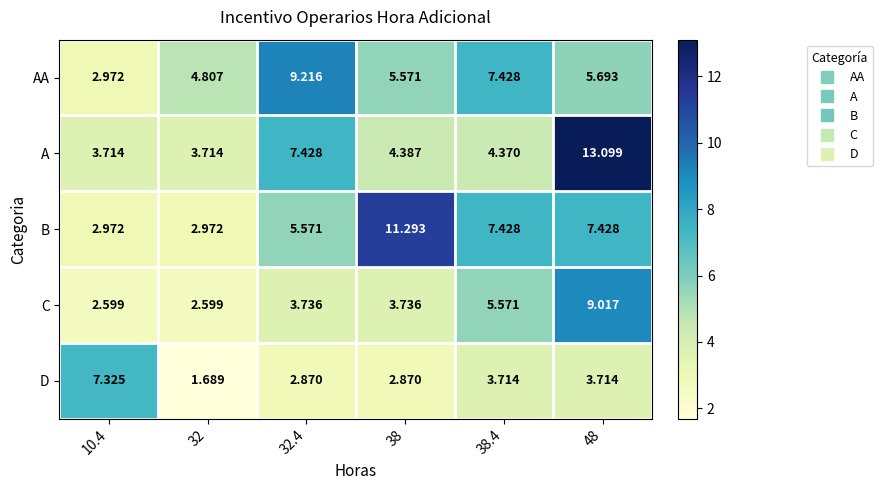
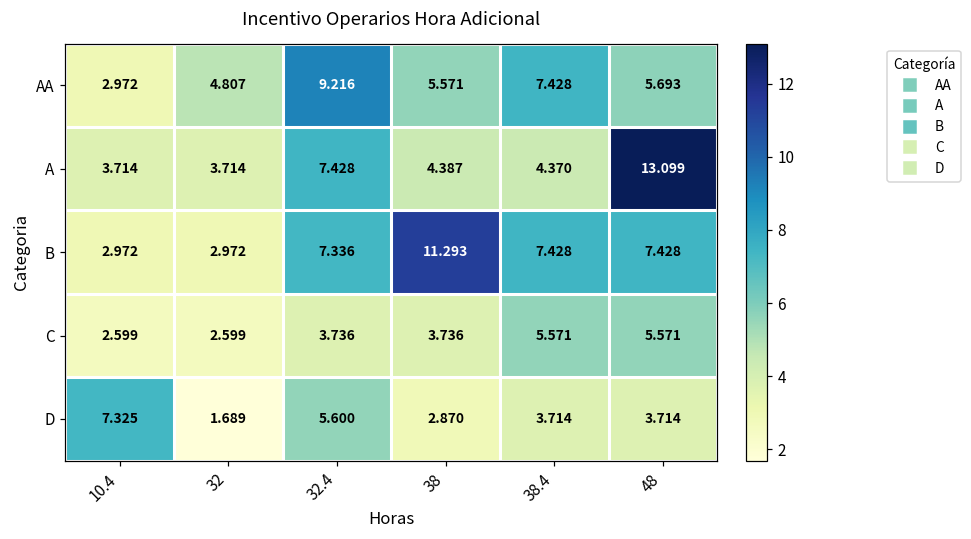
B, 32.4: 5.571 -> 7.336
C, 48: 9.017 -> 5.571
D, 32.4: 2.870 -> 5.600
